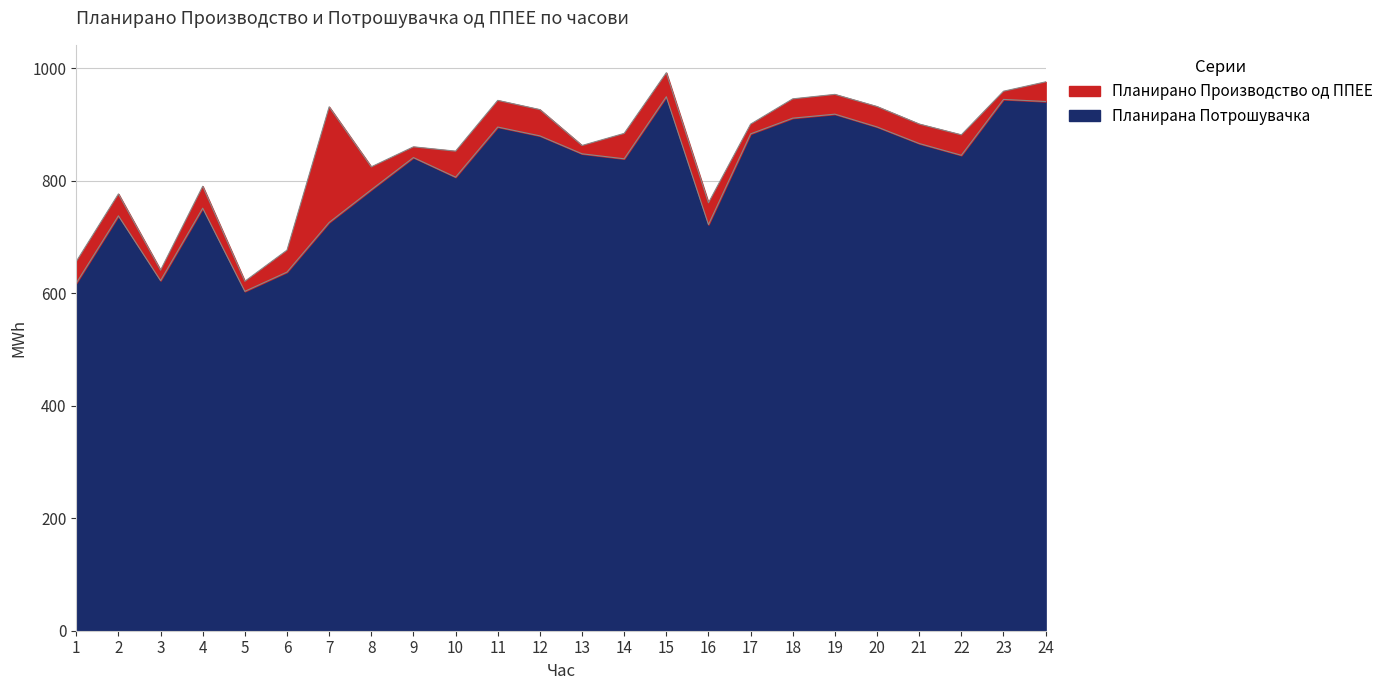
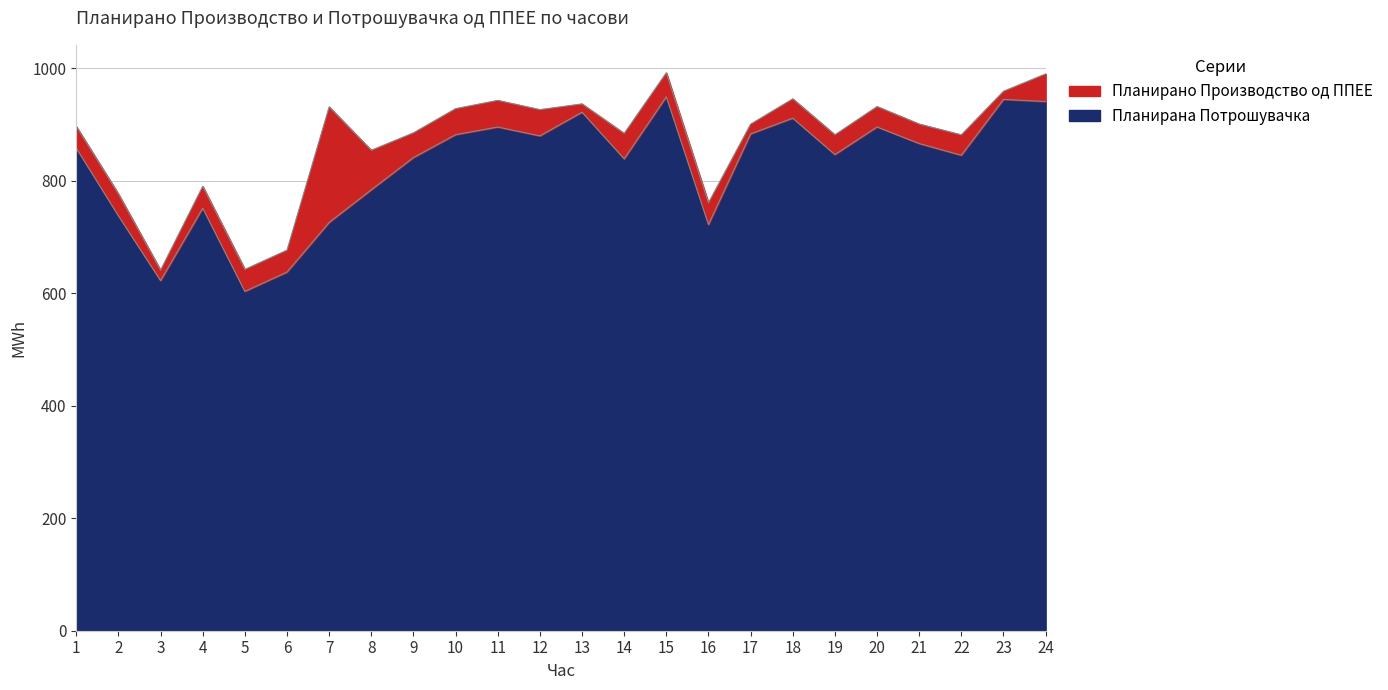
Планирана Потрошувачка, 1: 620 -> 860
Планирано Производство од ППЕЕ, 5: 20 -> 40
Планирано Производство од ППЕЕ, 8: 40 -> 70
Планирано Производство од ППЕЕ, 9: 20 -> 40
Планирана Потрошувачка, 10: 810 -> 880
Планирана Потрошувачка, 13: 850 -> 920
Планирана Потрошувачка, 19: 920 -> 850
Планирано Производство од ППЕЕ, 24: 30 -> 50
